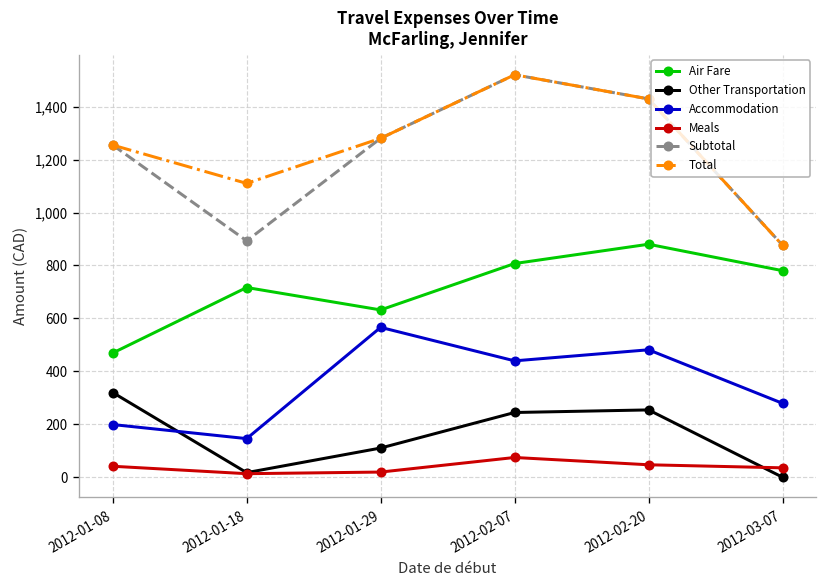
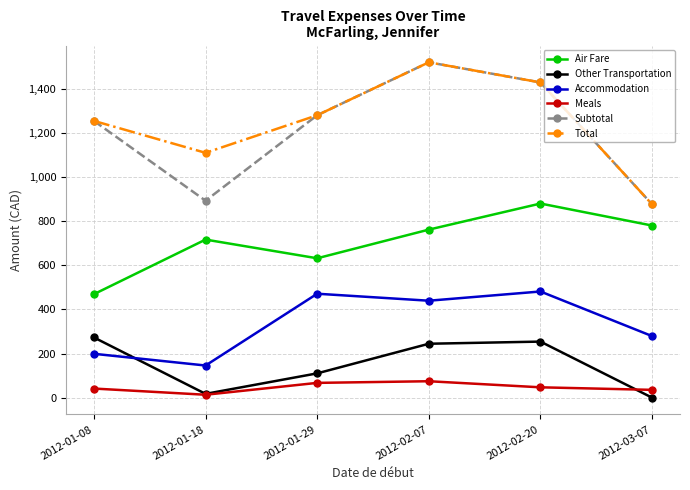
Other Transportation, 2012-01-08: 320 -> 270
Accommodation, 2012-01-29: 570 -> 470
Meals, 2012-01-29: 20 -> 70
Air Fare, 2012-02-07: 810 -> 760
